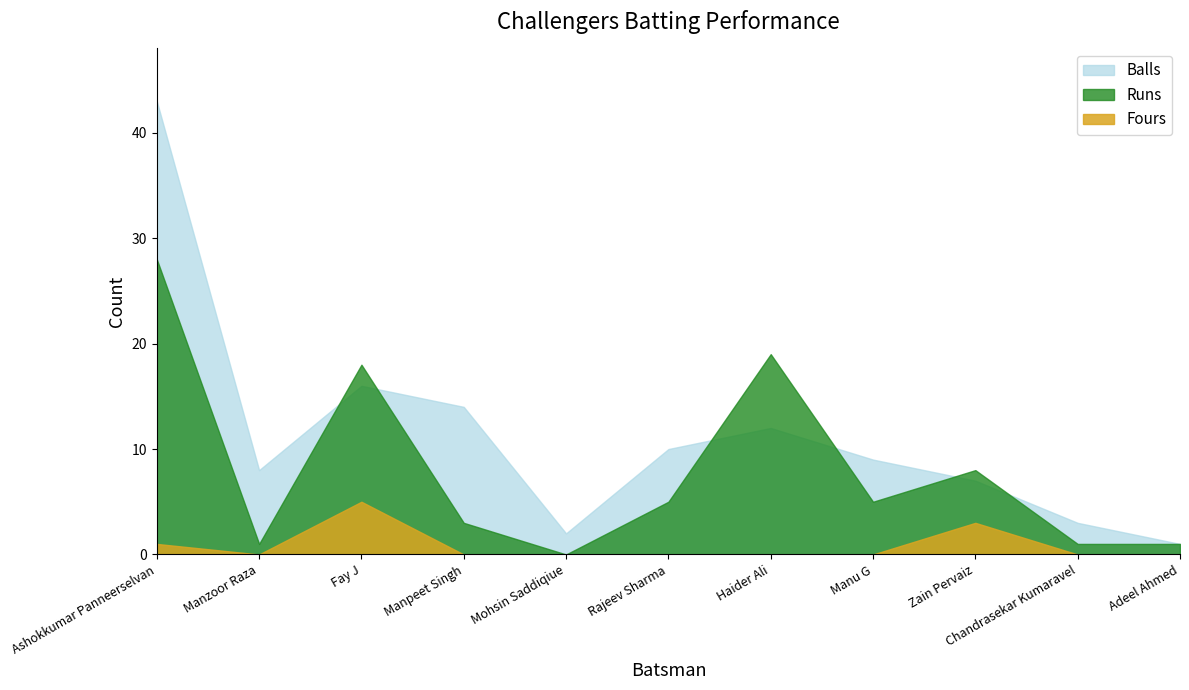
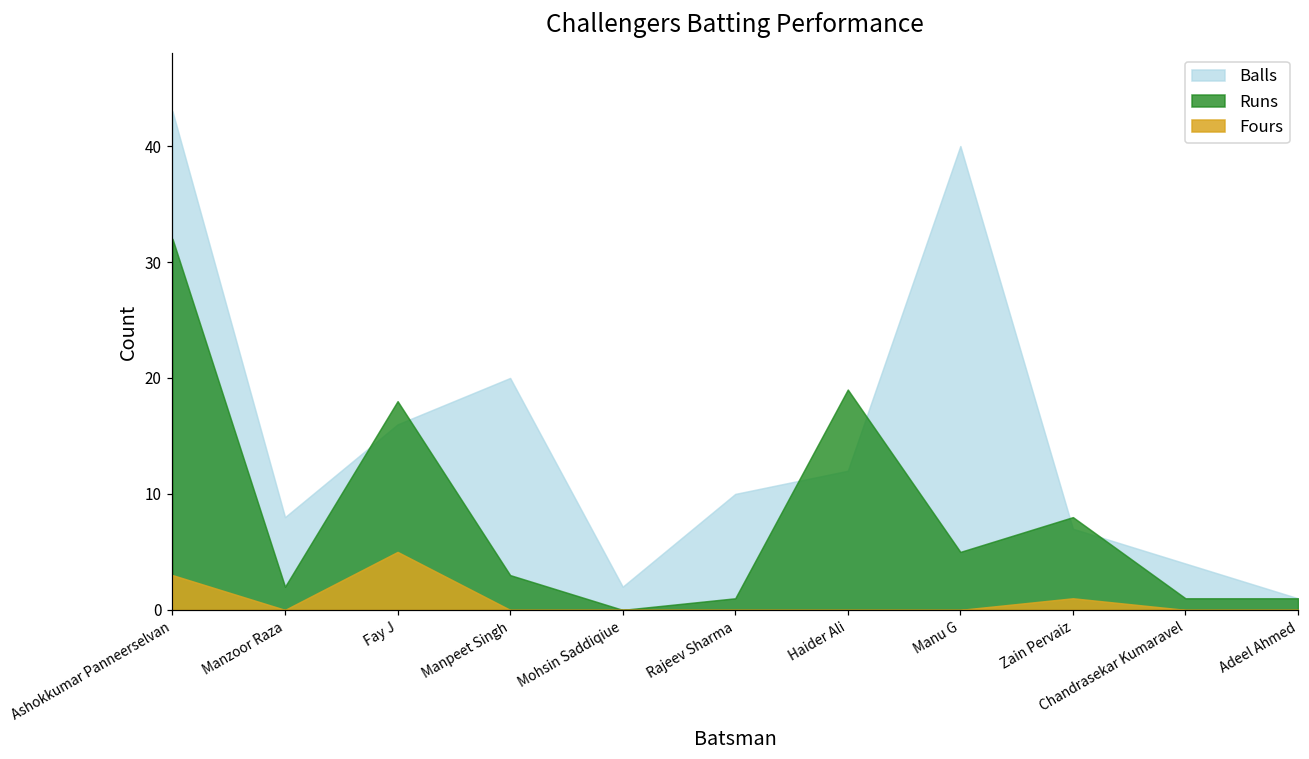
Runs, Ashokkumar Panneerselvan: 28 -> 32
Fours, Ashokkumar Panneerselvan: 1 -> 3
Runs, Manzoor Raza: 1 -> 2
Balls, Manpeet Singh: 14 -> 20
Runs, Rajeev Sharma: 5 -> 1
Balls, Manu G: 9 -> 40
Fours, Zain Pervaiz: 3 -> 1
Balls, Chandrasekar Kumaravel: 3 -> 4
